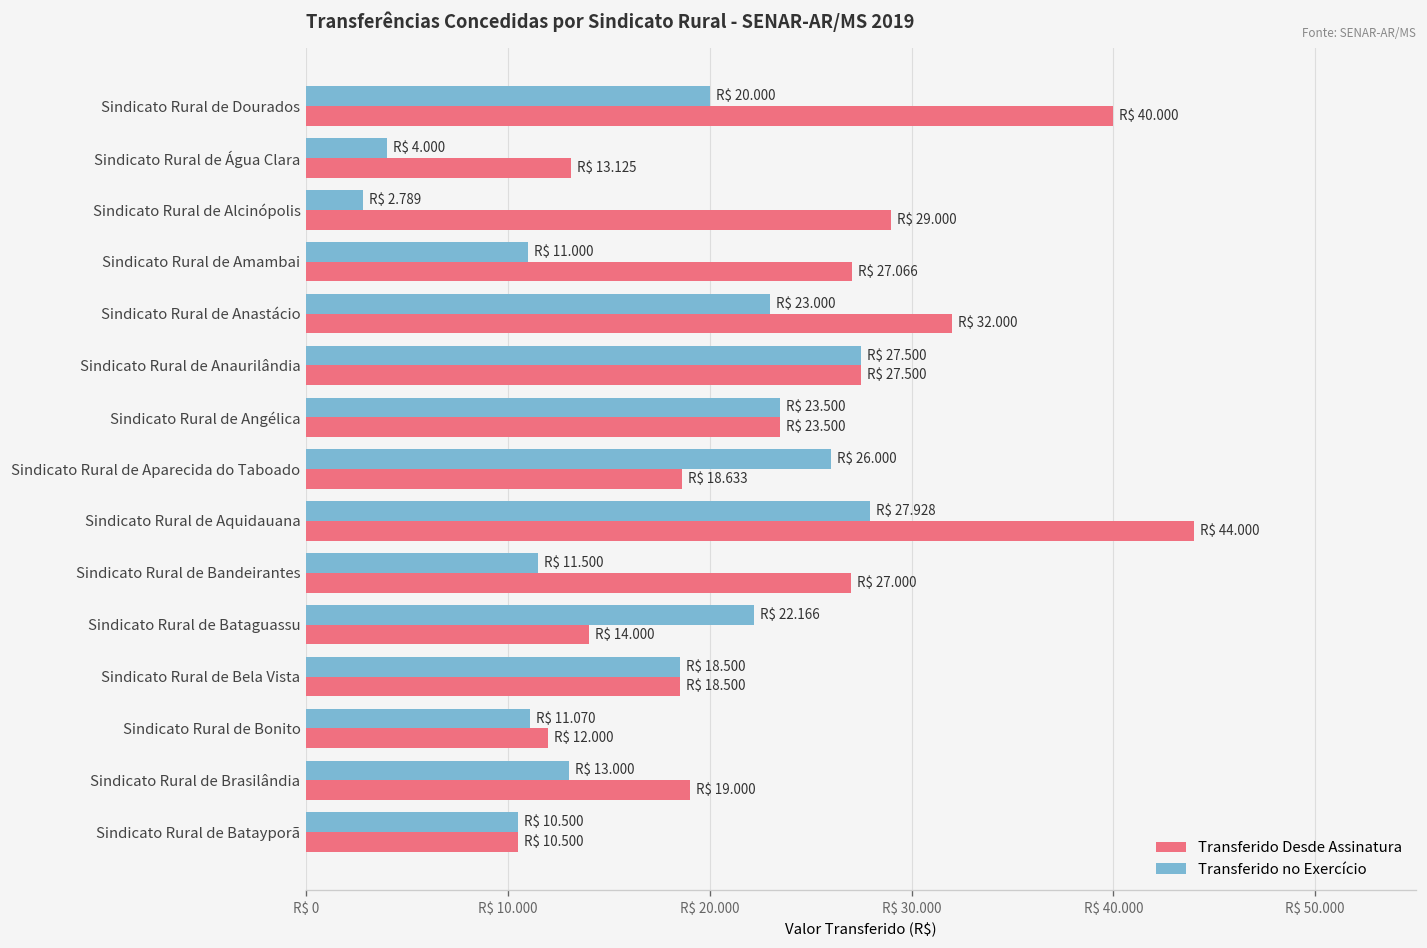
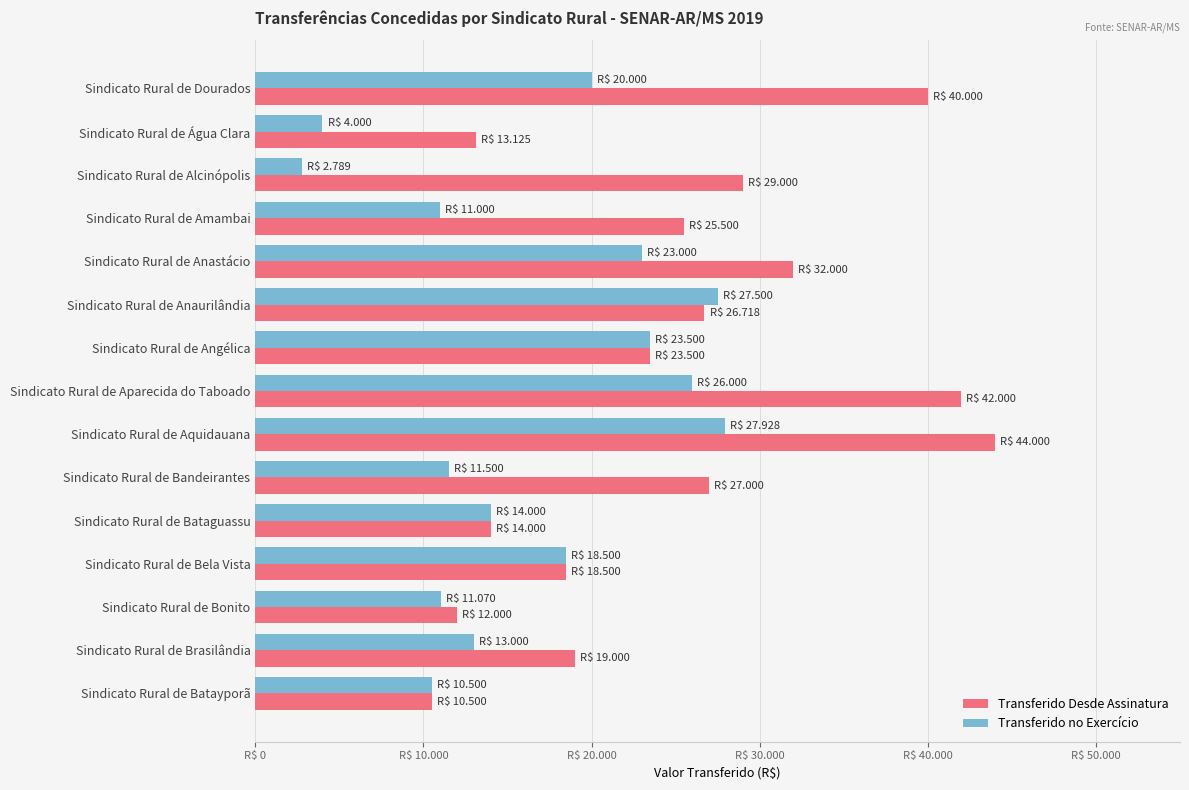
Transferido Desde Assinatura, Sindicato Rural de Amambai: 27.066 -> 25.500
Transferido Desde Assinatura, Sindicato Rural de Anaurilândia: 27.500 -> 26.718
Transferido Desde Assinatura, Sindicato Rural de Aparecida do Taboado: 18.633 -> 42.000
Transferido no Exercício, Sindicato Rural de Bataguassu: 22.166 -> 14.000
